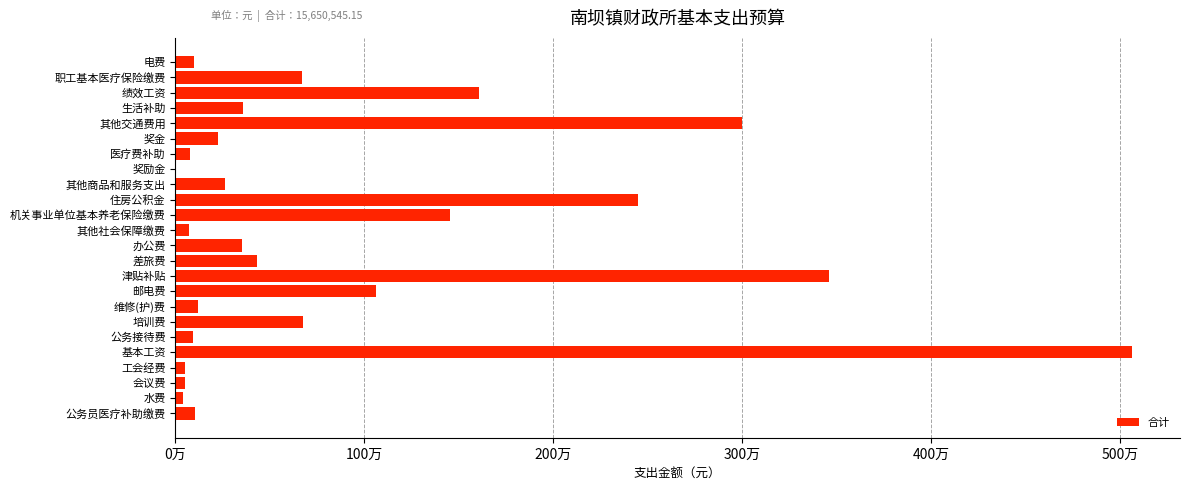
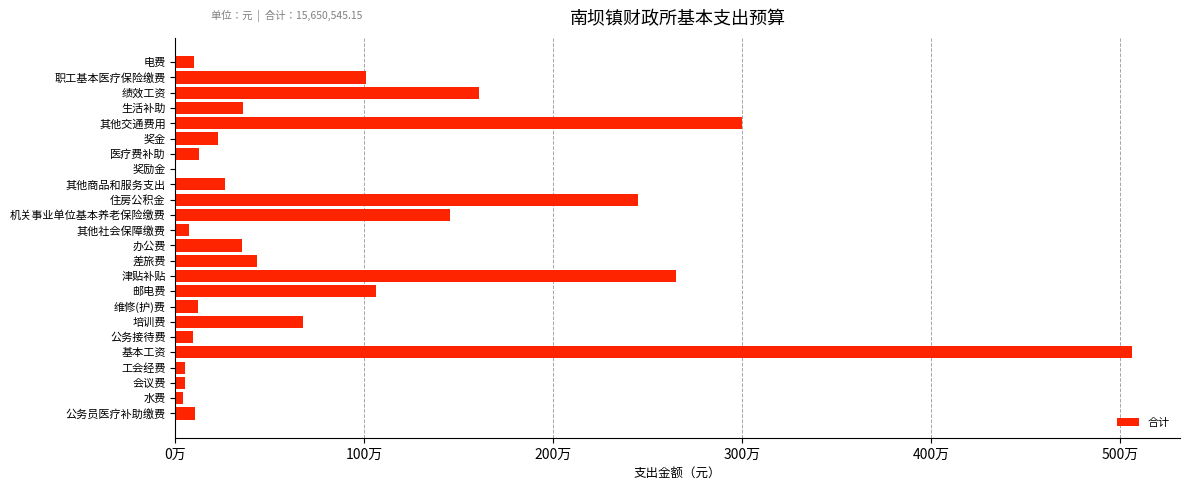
职工基本医疗保险缴费: 67万 -> 101万
医疗费补助: 8万 -> 12万
津贴补贴: 346万 -> 265万
